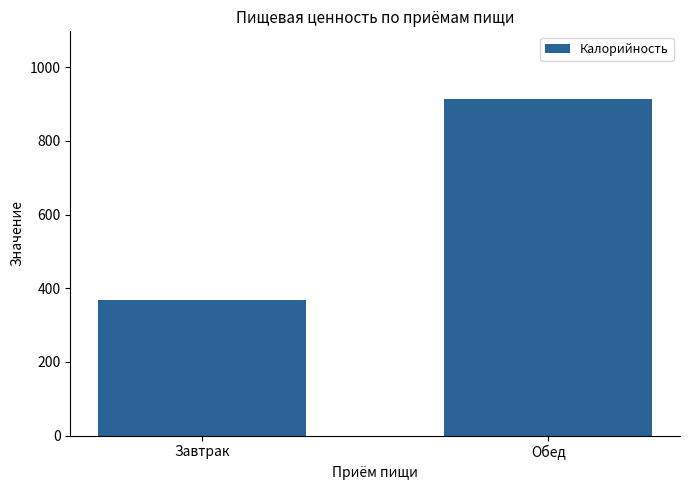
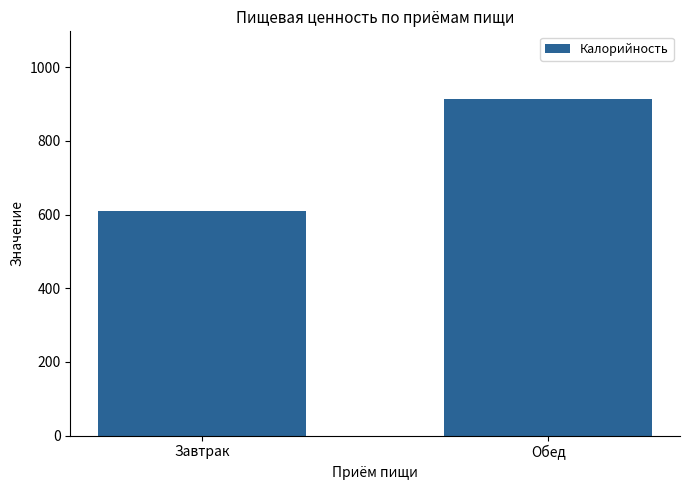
Завтрак: 370 -> 610
